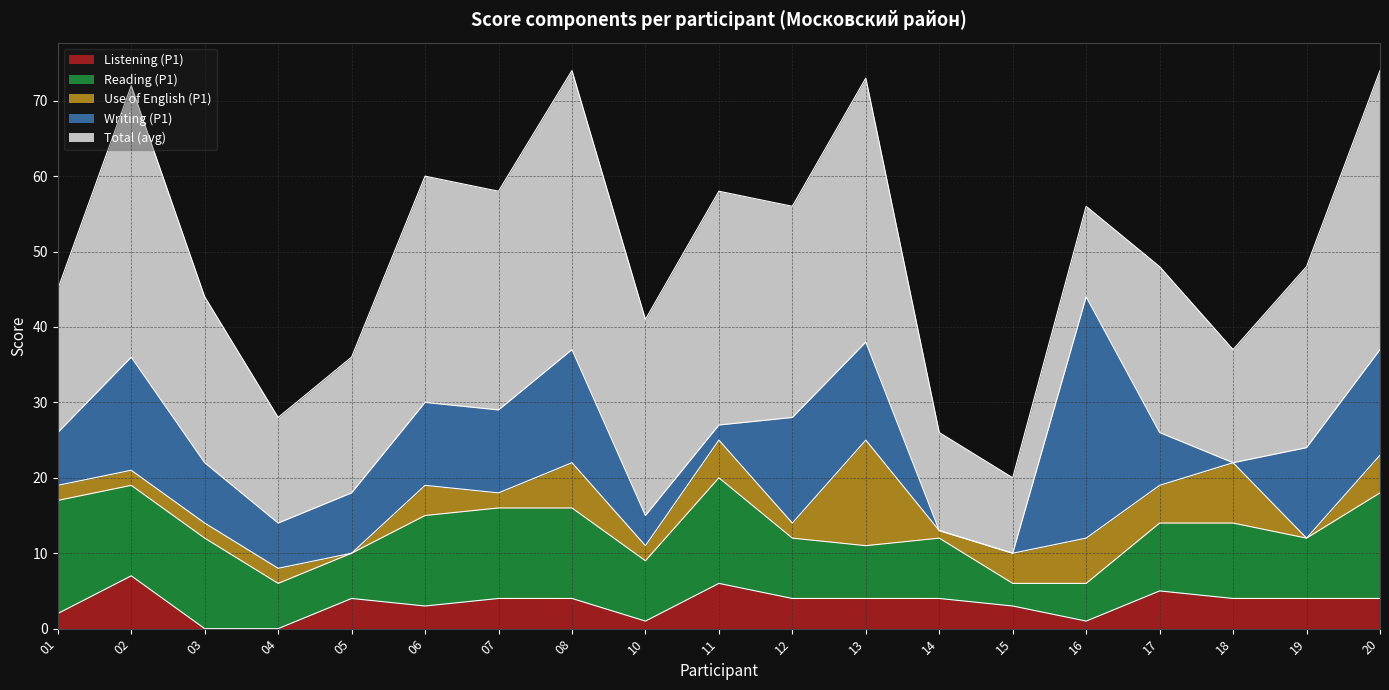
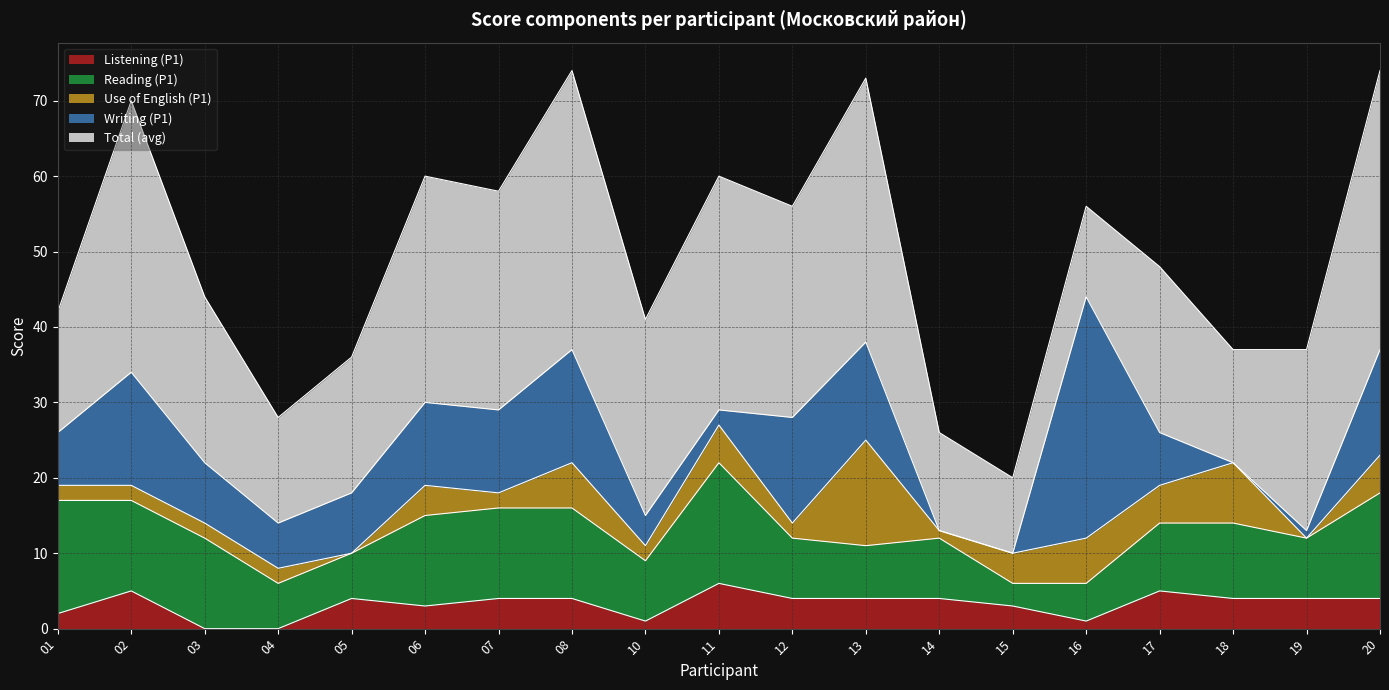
Total (avg), 01: 19 -> 16
Listening (P1), 02: 7 -> 5
Reading (P1), 11: 14 -> 16
Writing (P1), 19: 12 -> 1
